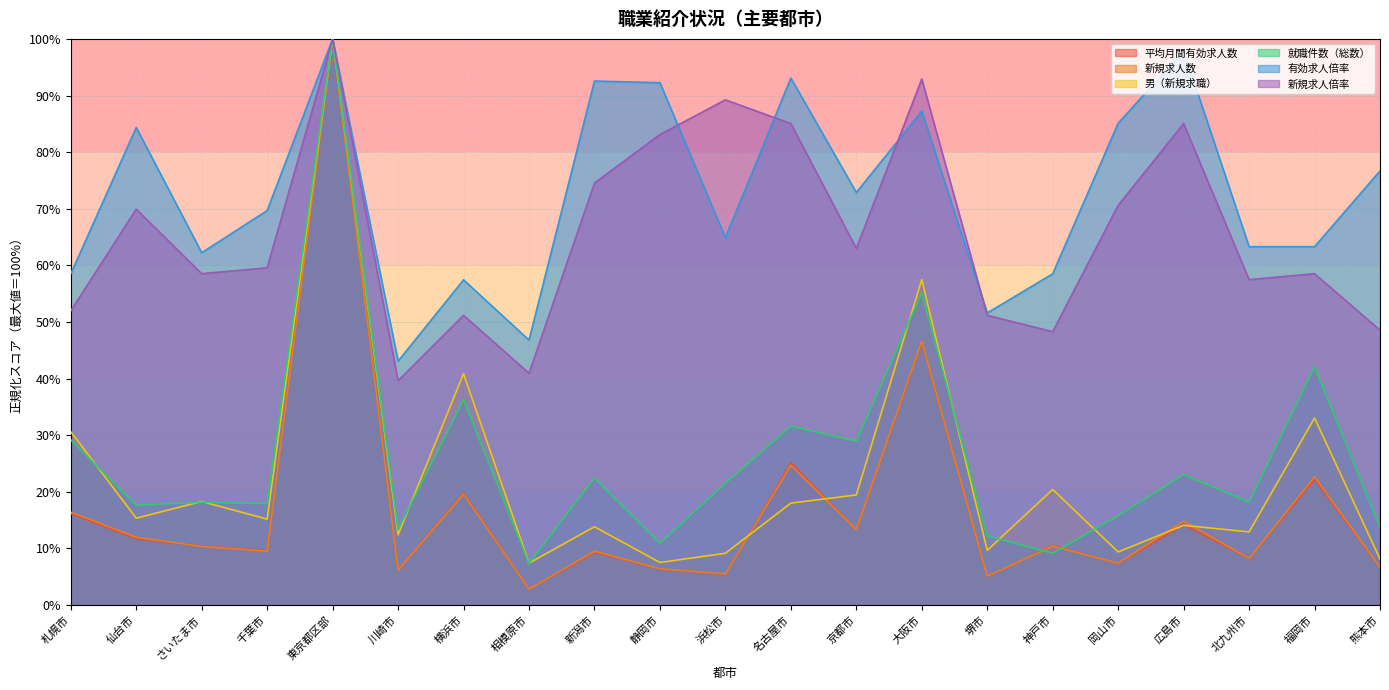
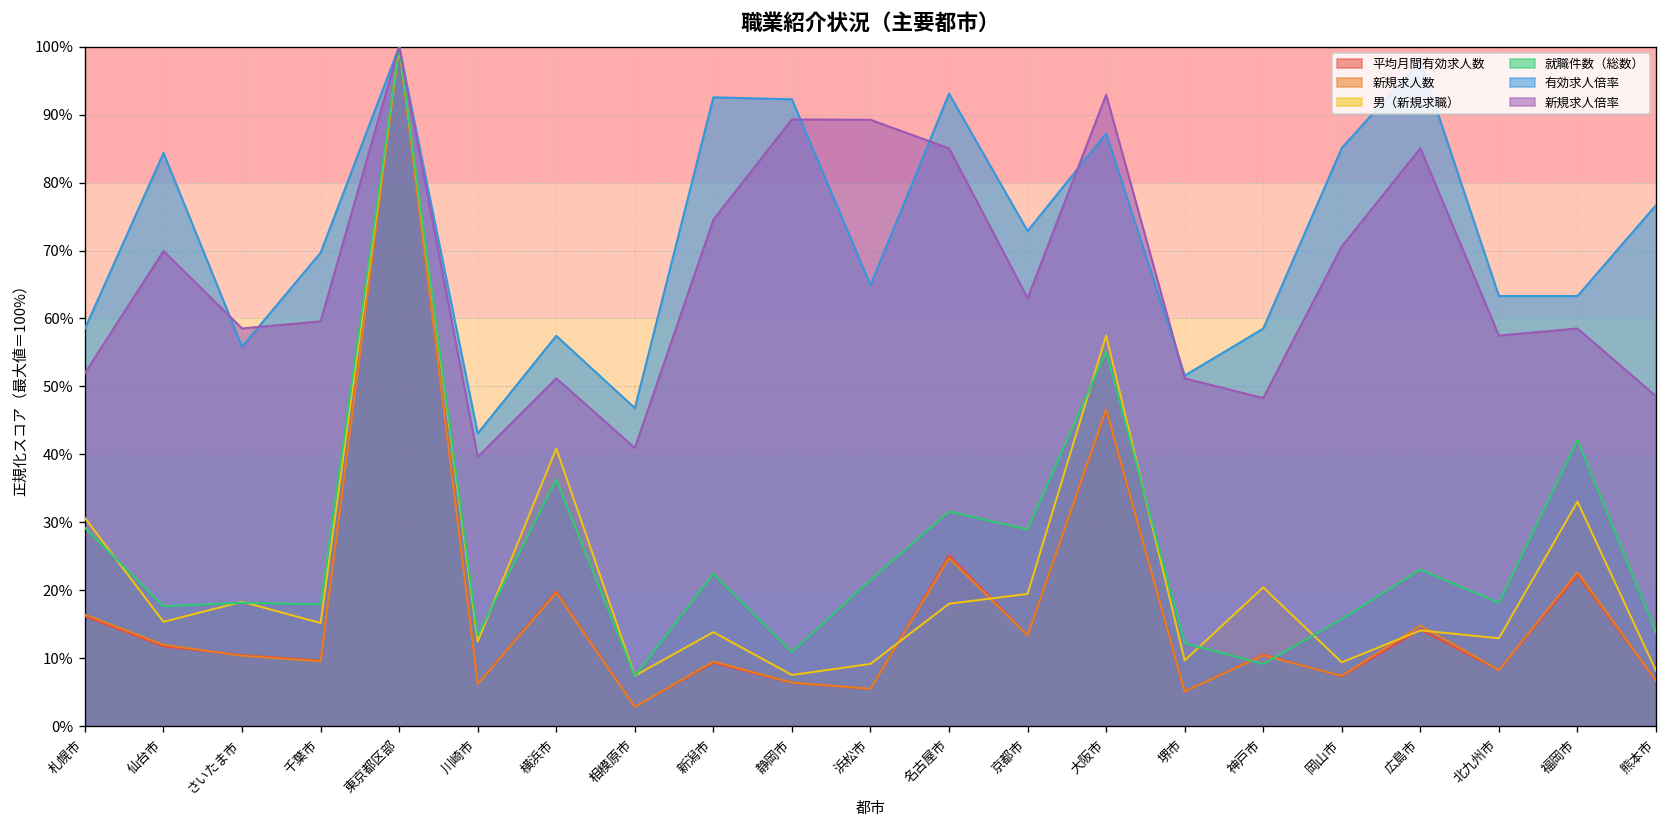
有効求人倍率, さいたま市: 62% -> 56%
新規求人倍率, 静岡市: 83% -> 89%
